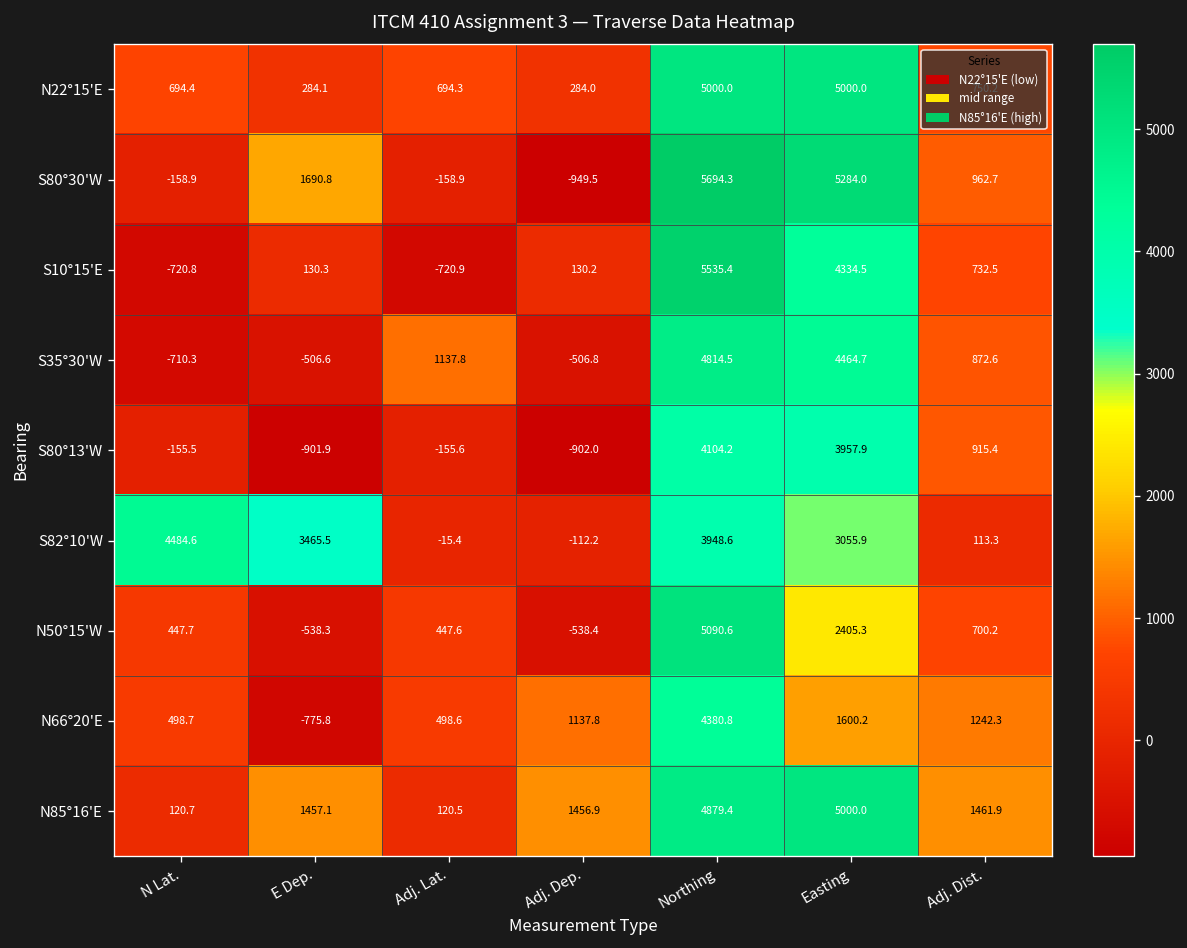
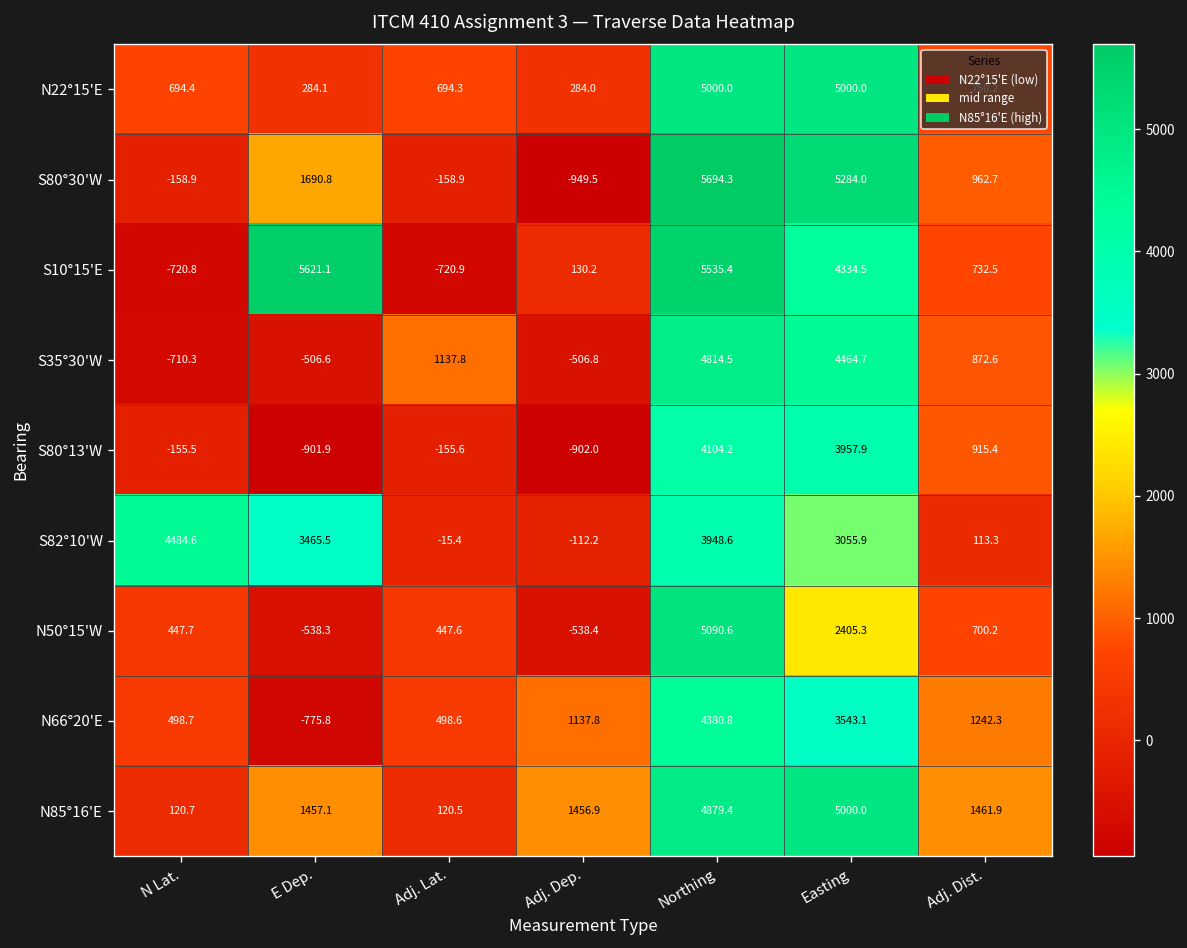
S10°15'E, E Dep.: 130.3 -> 5621.1
N66°20'E, Easting: 1600.2 -> 3543.1
